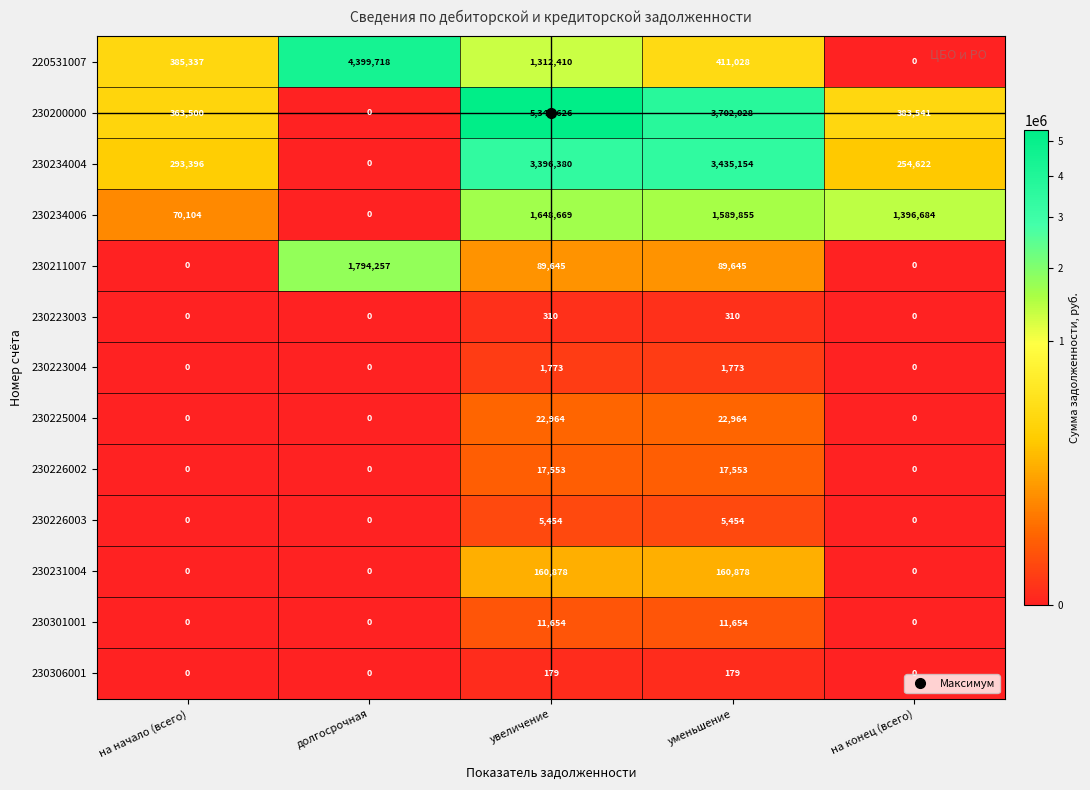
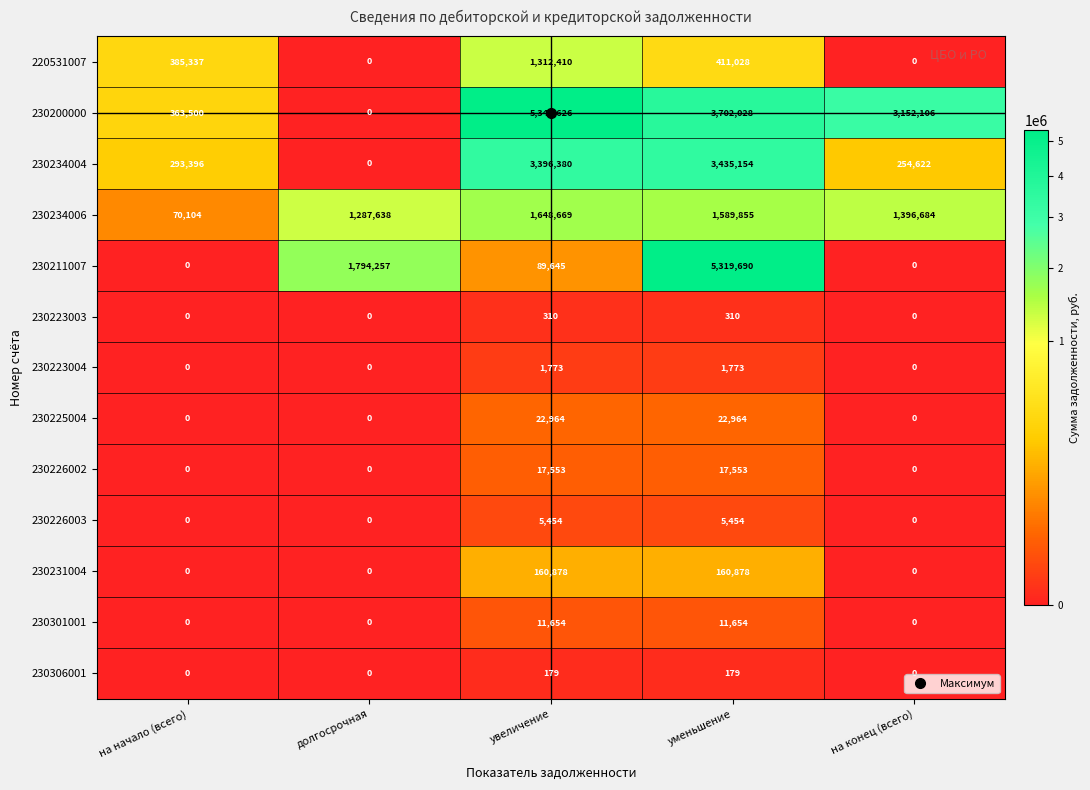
220531007, долгосрочная: 4,399,718 -> 0
230200000, на конец (всего): 383,541 -> 3,152,106
230234006, долгосрочная: 0 -> 1,287,638
230211007, уменьшение: 89,645 -> 5,319,690
